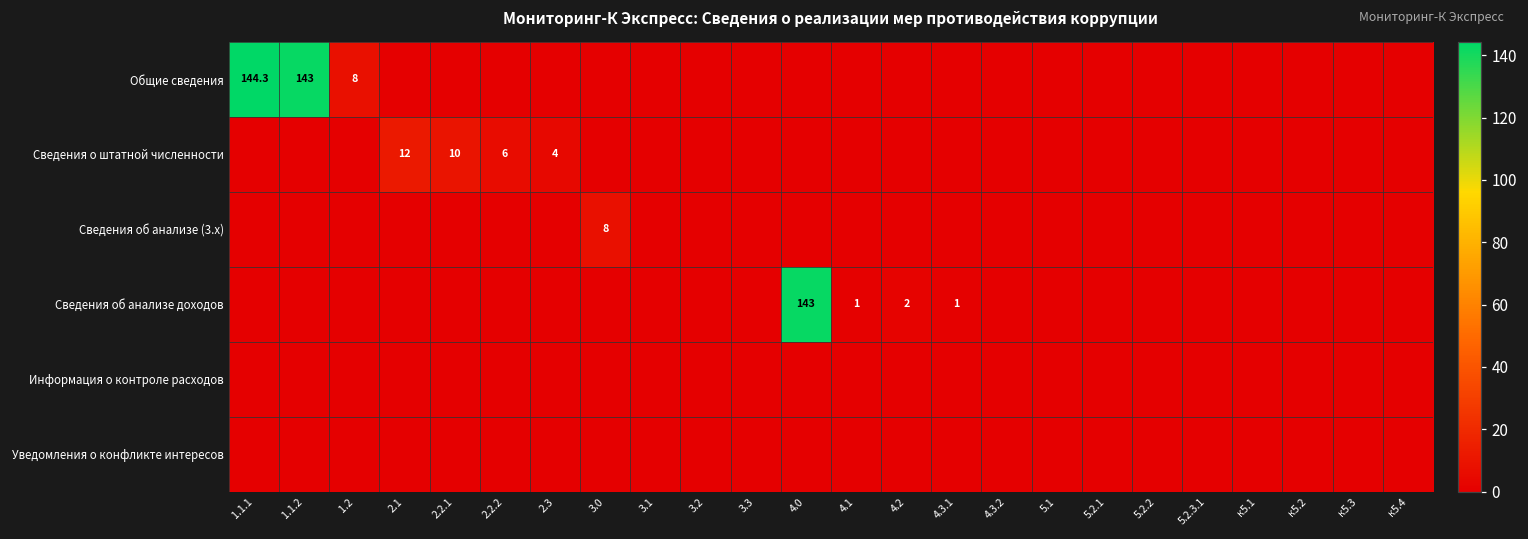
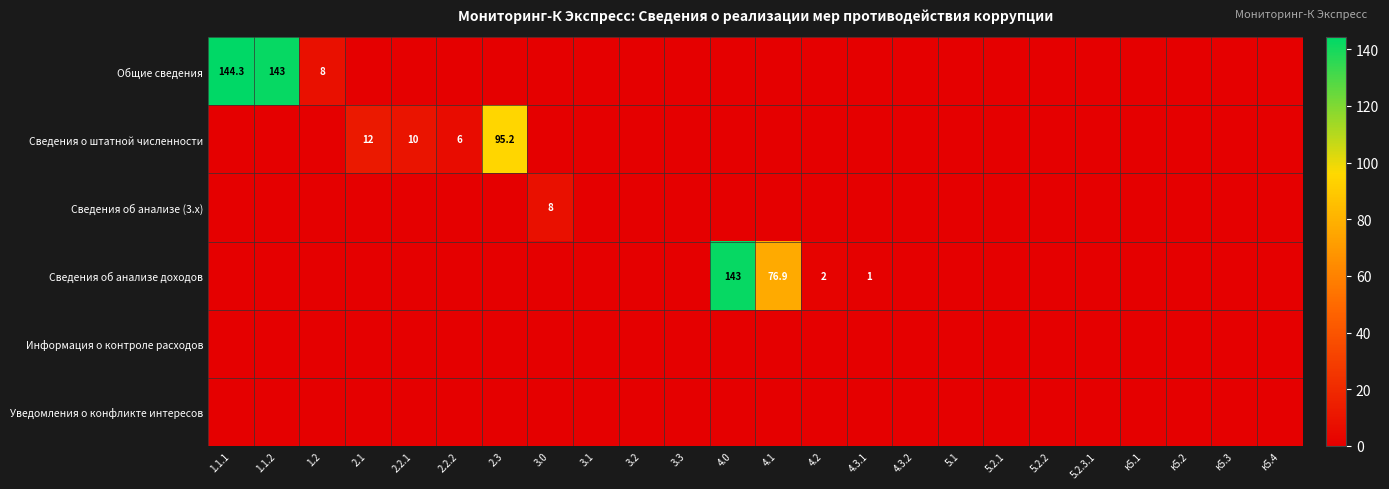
Сведения о штатной численности, 2.3: 4 -> 95.2
Сведения об анализе доходов, 4.1: 1 -> 76.9
